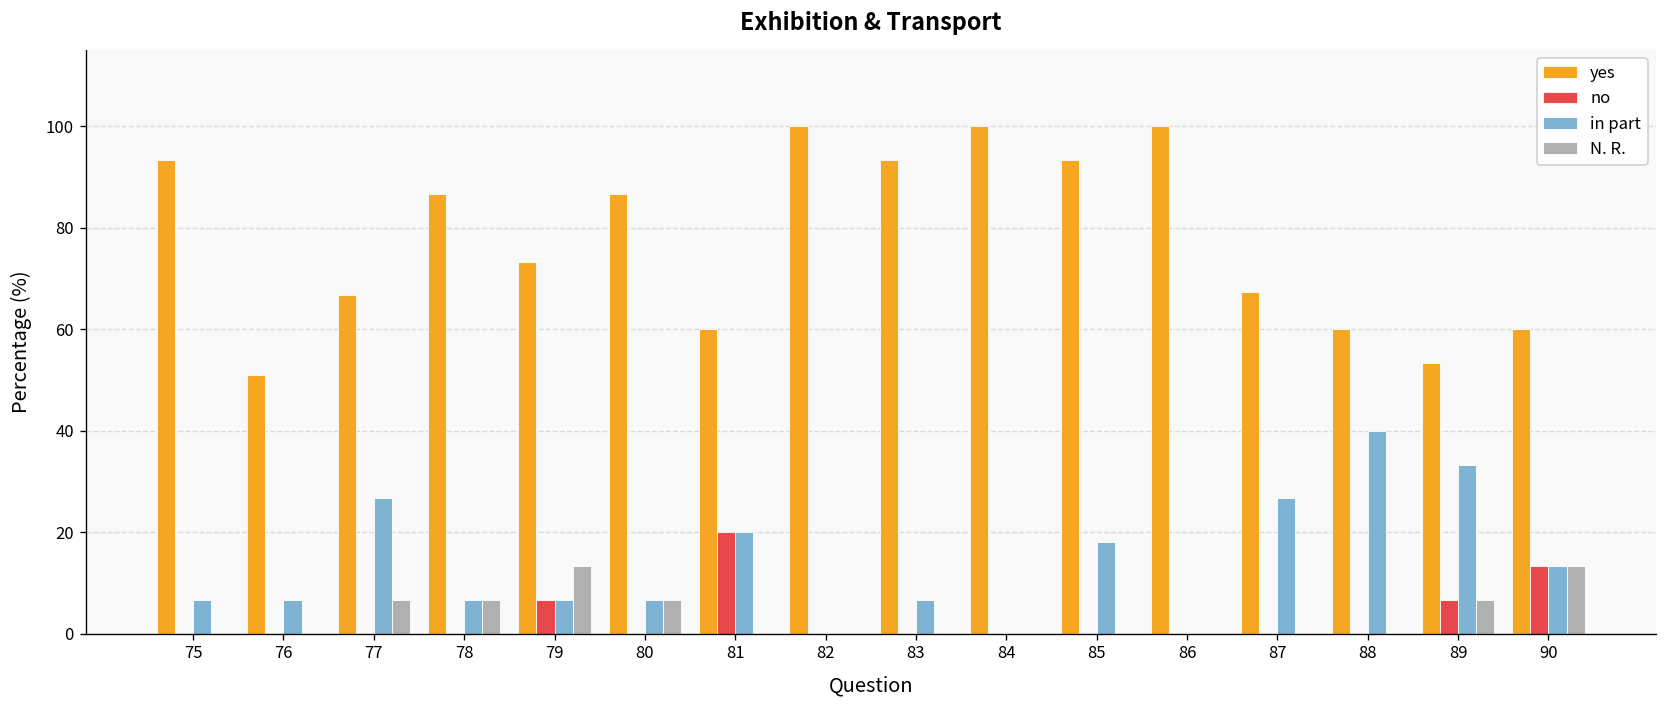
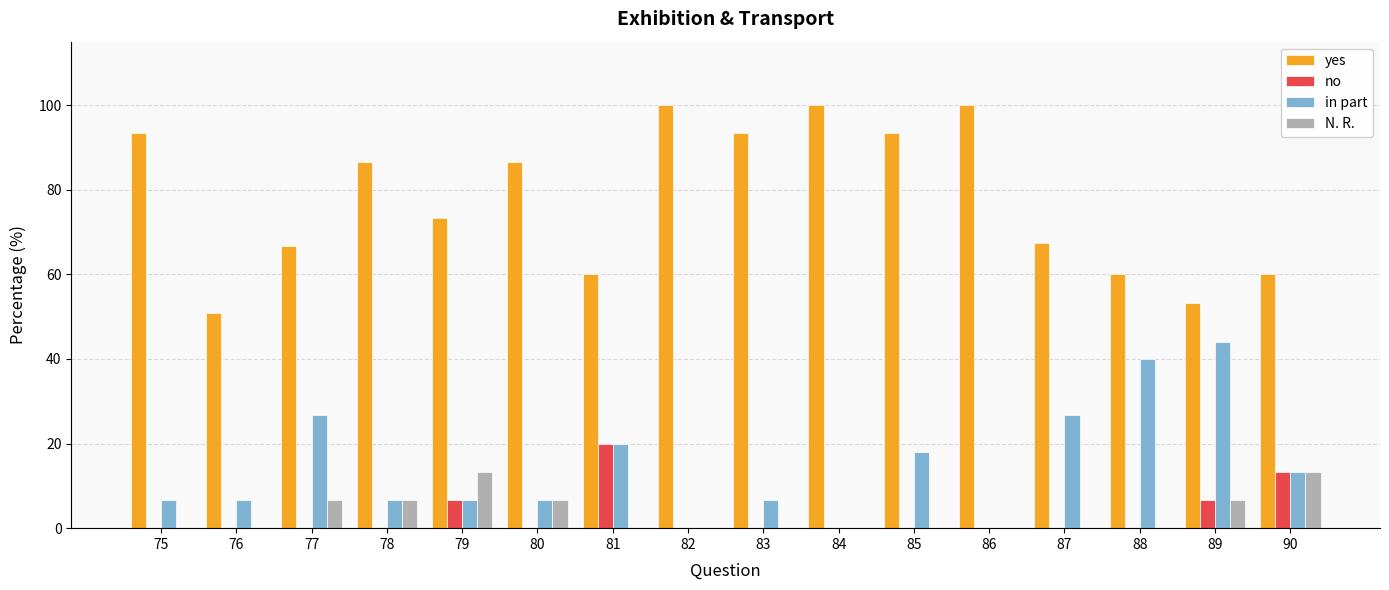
in part, 89: 33 -> 44
